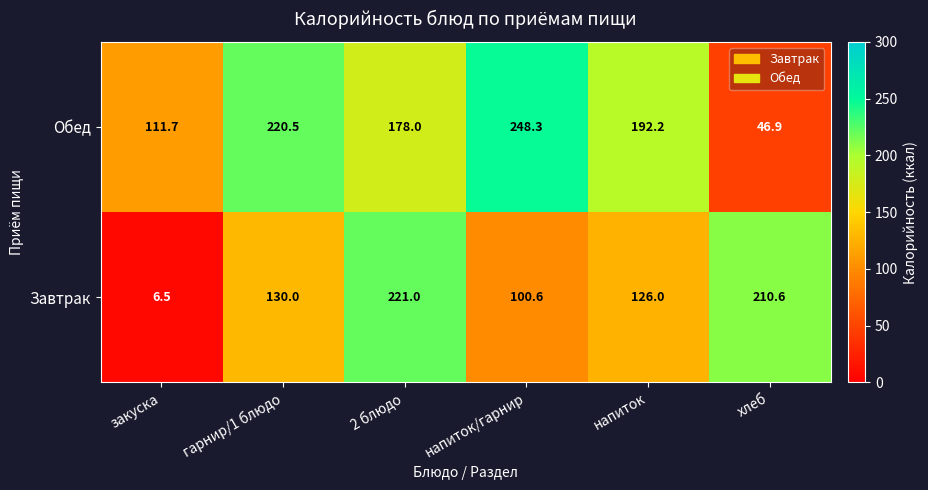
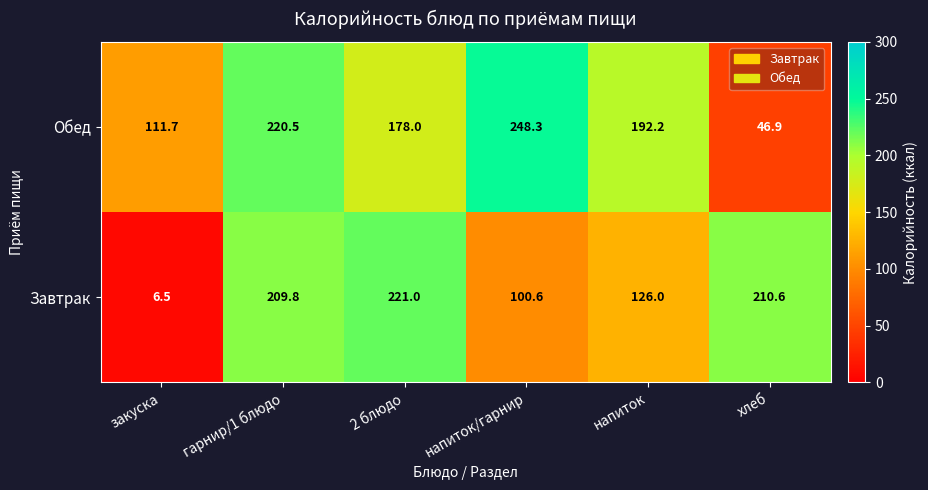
Завтрак, гарнир/1 блюдо: 130.0 -> 209.8
